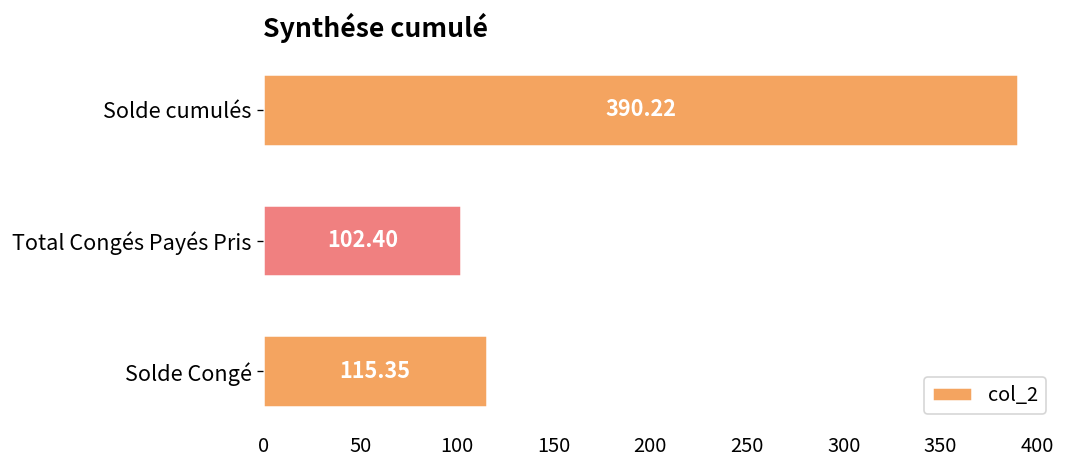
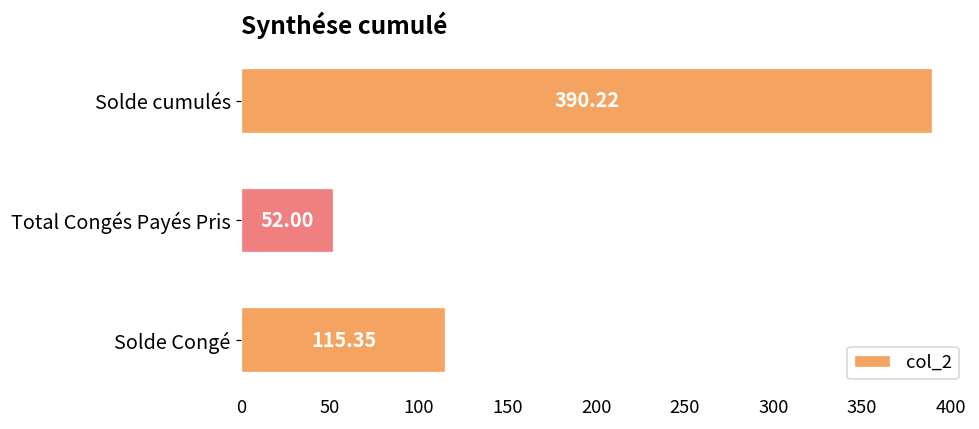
Total Congés Payés Pris: 102.40 -> 52.00
